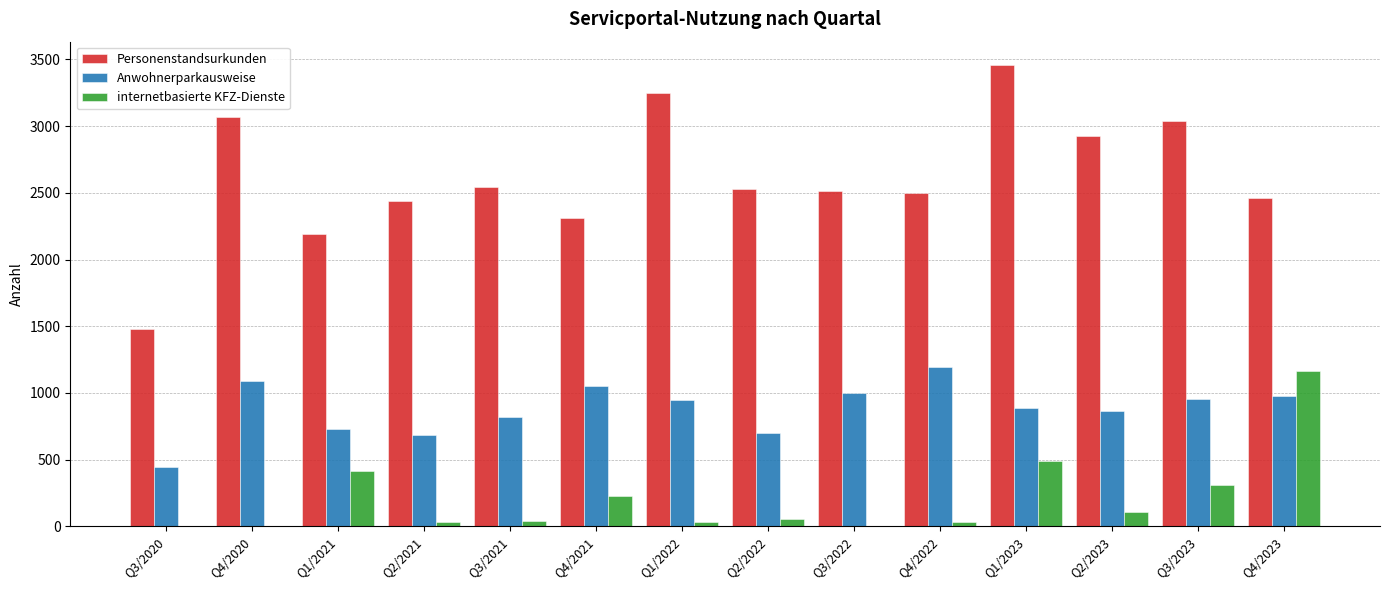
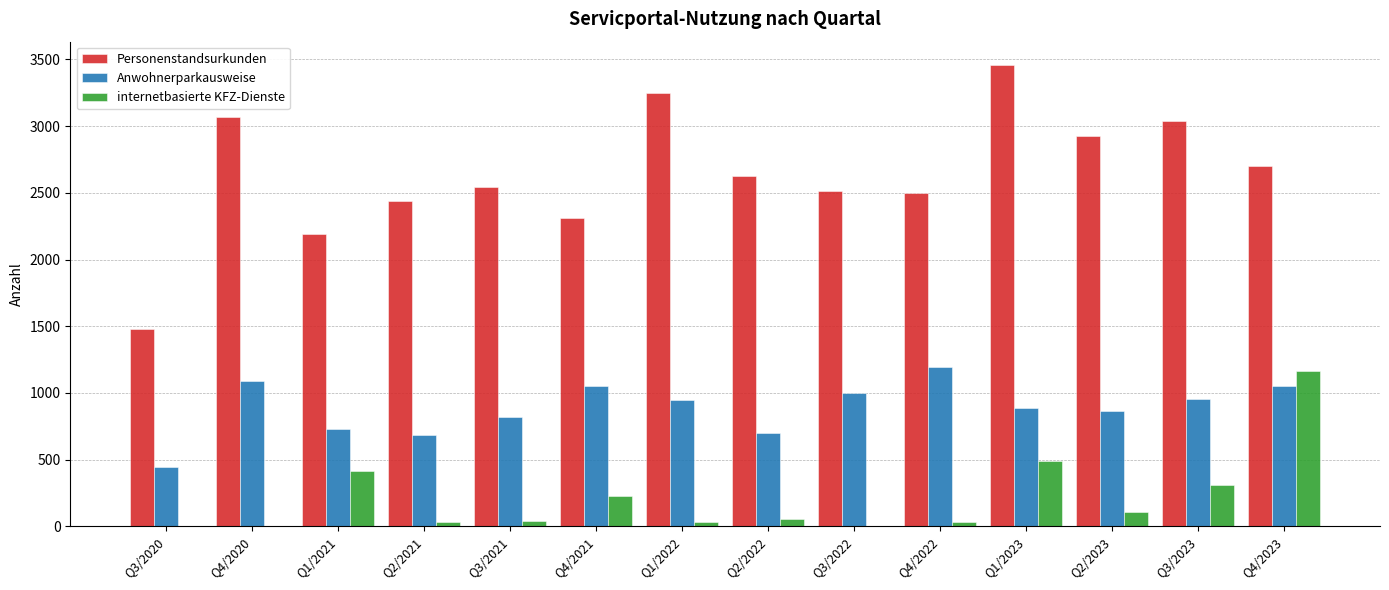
Personenstandsurkunden, Q2/2022: 2530 -> 2620
Personenstandsurkunden, Q4/2023: 2460 -> 2700
Anwohnerparkausweise, Q4/2023: 980 -> 1060
